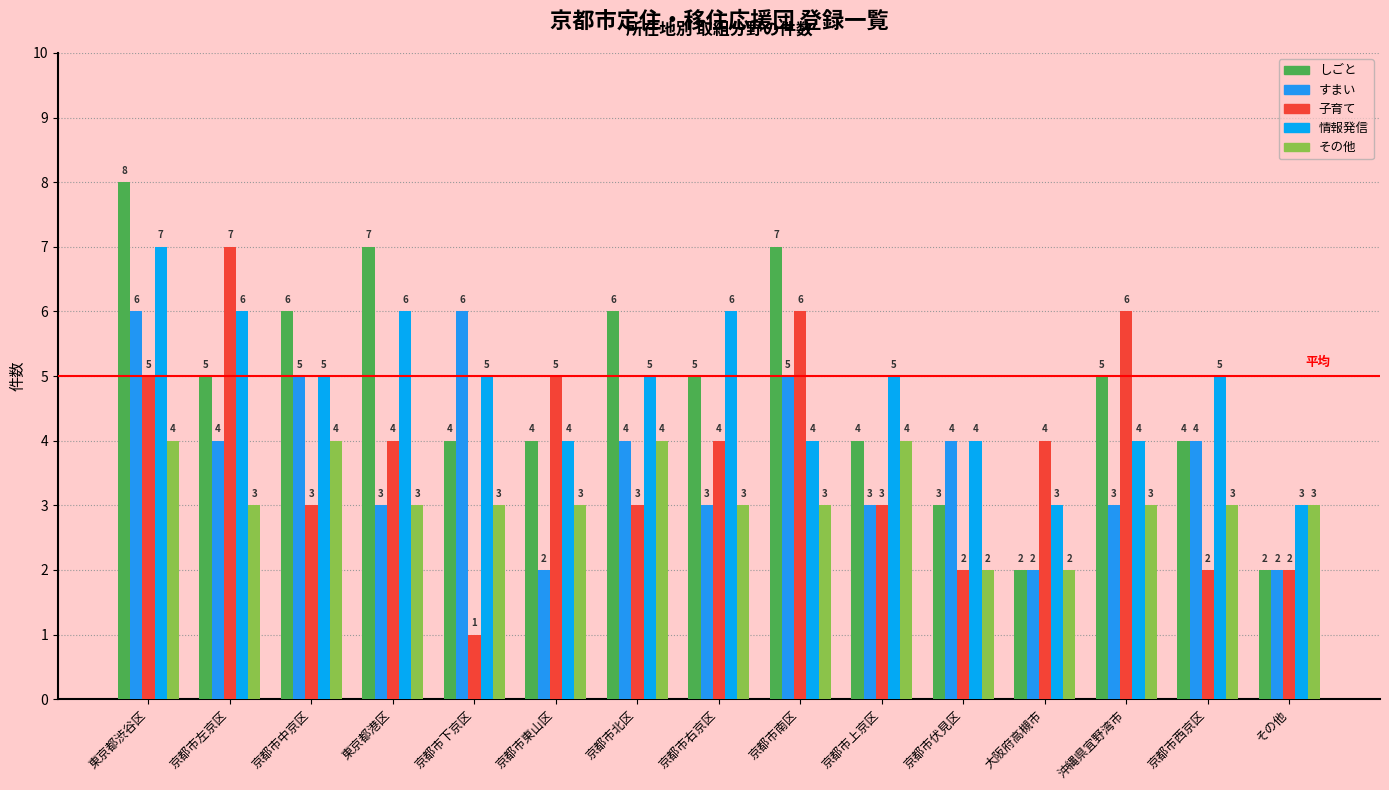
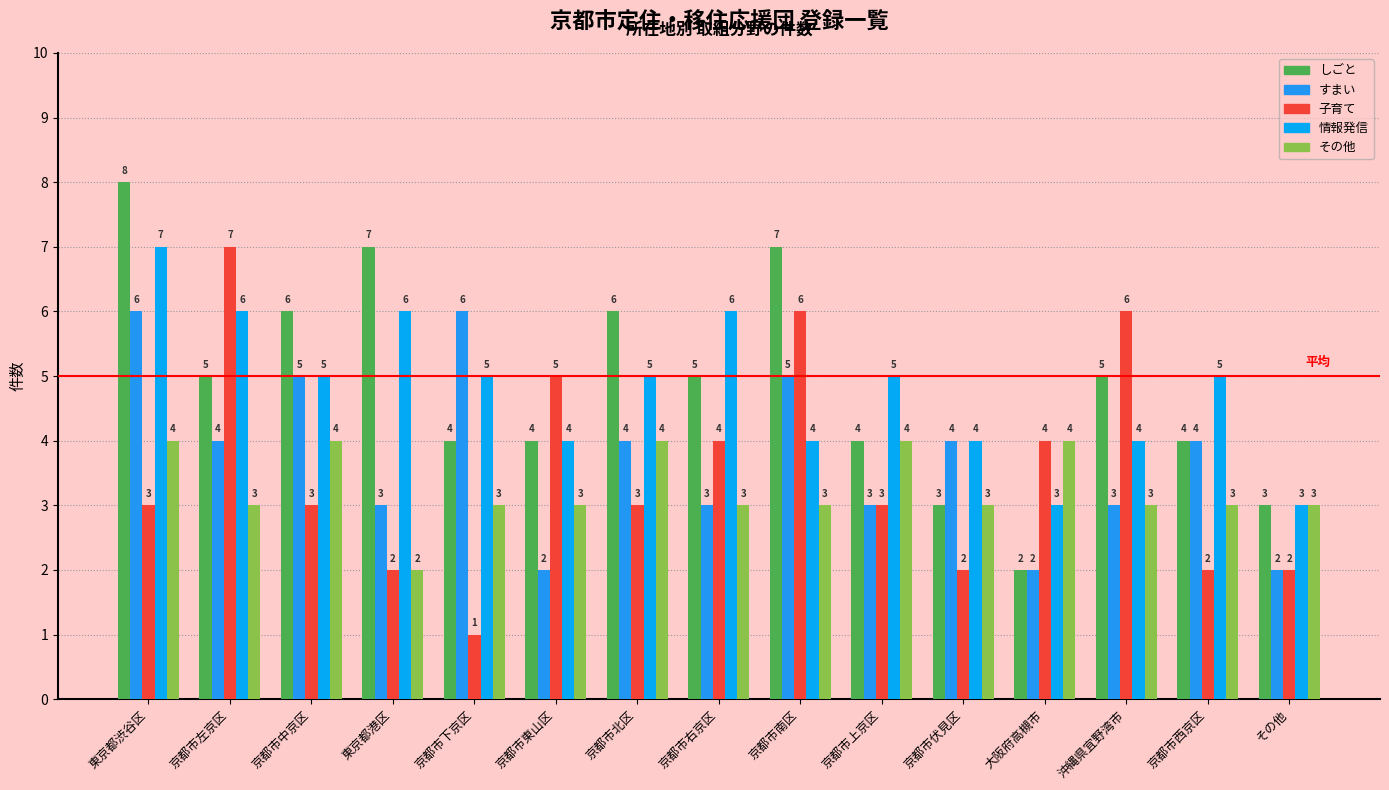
子育て, 東京都渋谷区: 5 -> 3
子育て, 東京都港区: 4 -> 2
その他, 東京都港区: 3 -> 2
その他, 京都市伏見区: 2 -> 3
その他, 大阪府高槻市: 2 -> 4
しごと, その他: 2 -> 3
